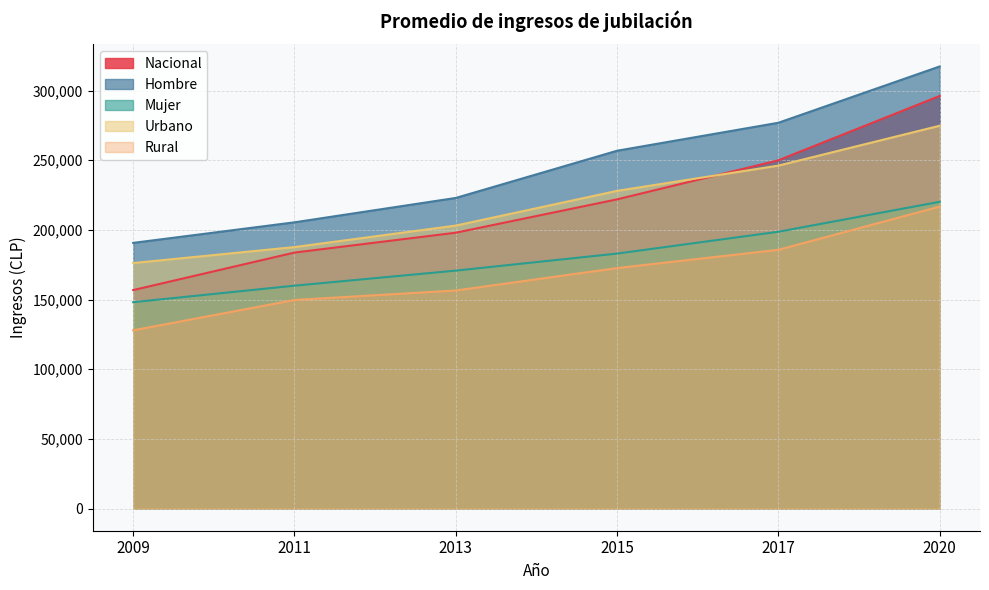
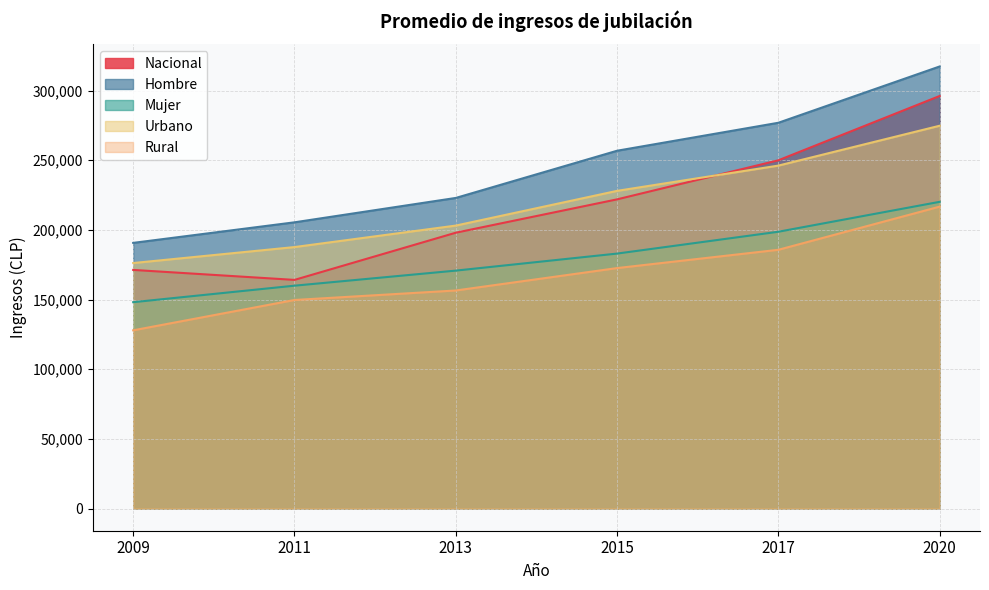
Nacional, 2009: 157,000 -> 171,000
Nacional, 2011: 184,000 -> 164,000
